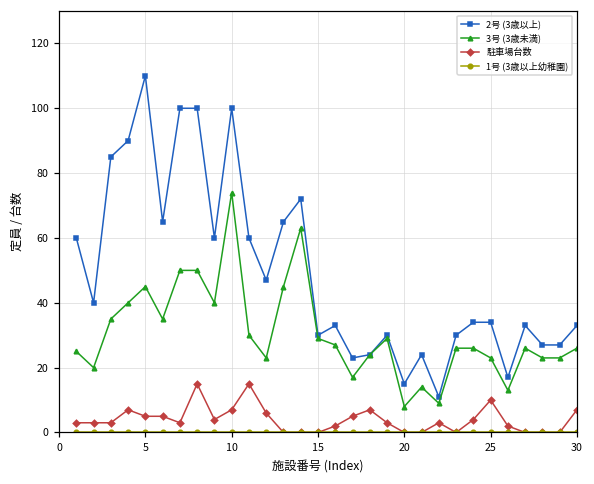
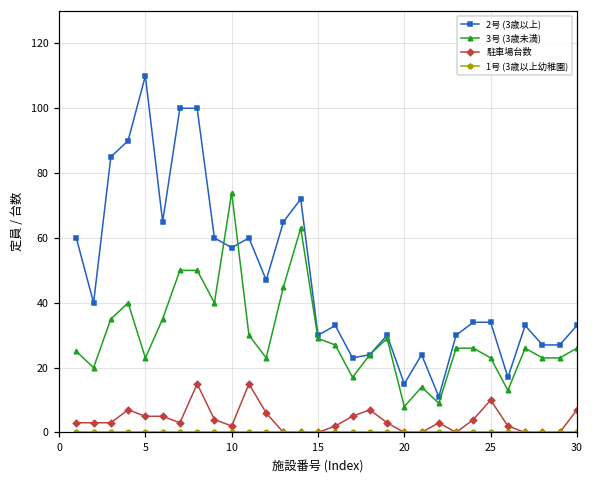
3号 (3歳未満), 5: 45 -> 23
2号 (3歳以上), 10: 100 -> 57
駐車場台数, 10: 7 -> 2
